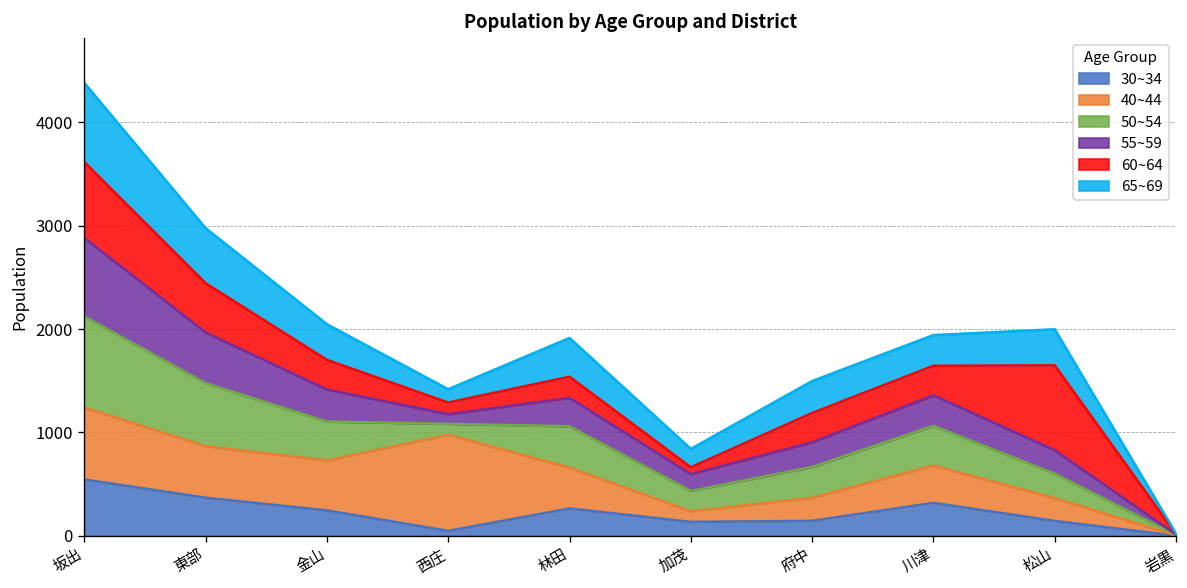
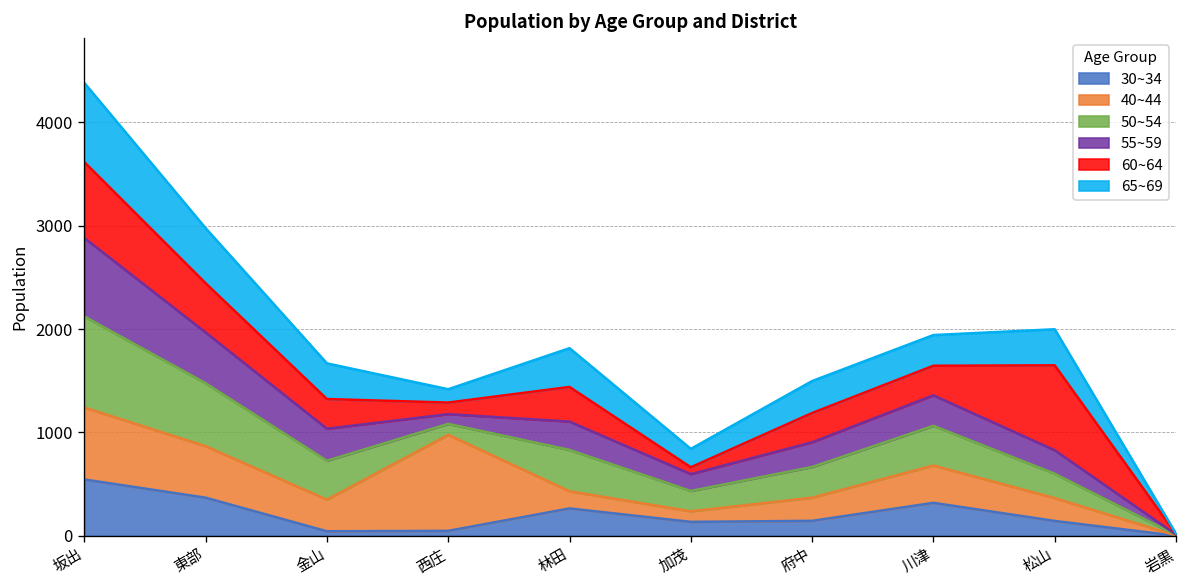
30~34, 金山: 200 -> 0
40~44, 金山: 500 -> 300
40~44, 林田: 400 -> 200
60~64, 林田: 200 -> 300
